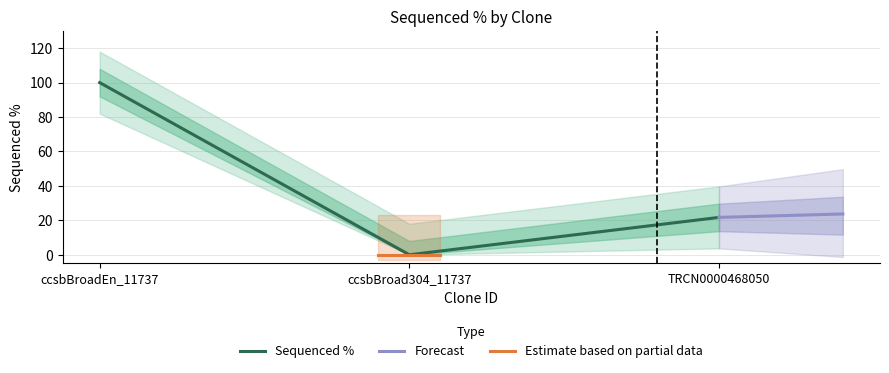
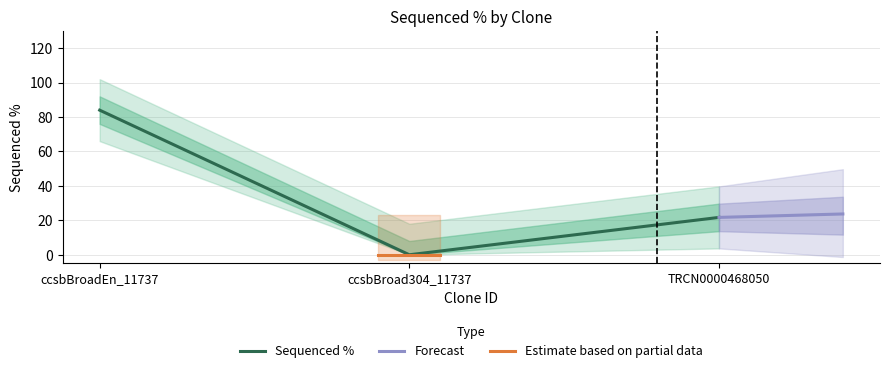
Sequenced %, ccsbBroadEn_11737: 100 -> 84
